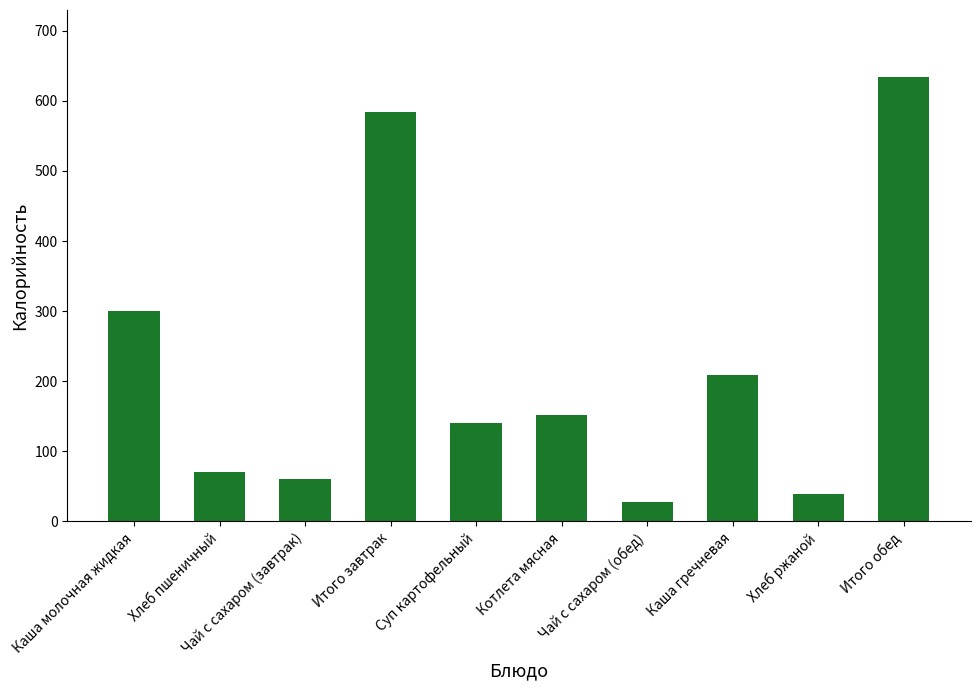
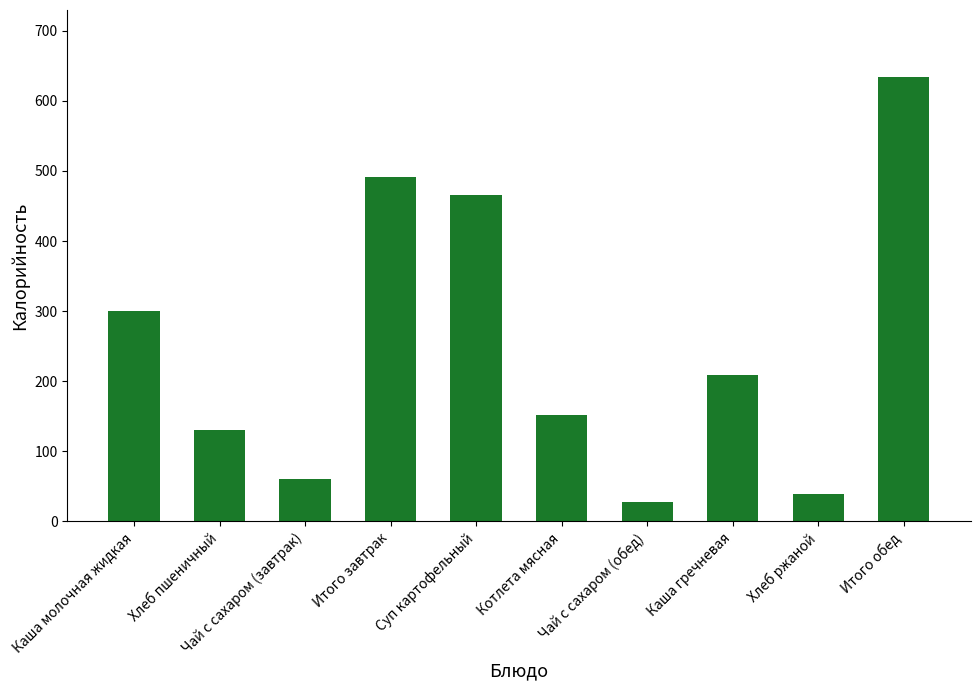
Хлеб пшеничный: 70 -> 130
Итого завтрак: 580 -> 490
Суп картофельный: 140 -> 470
